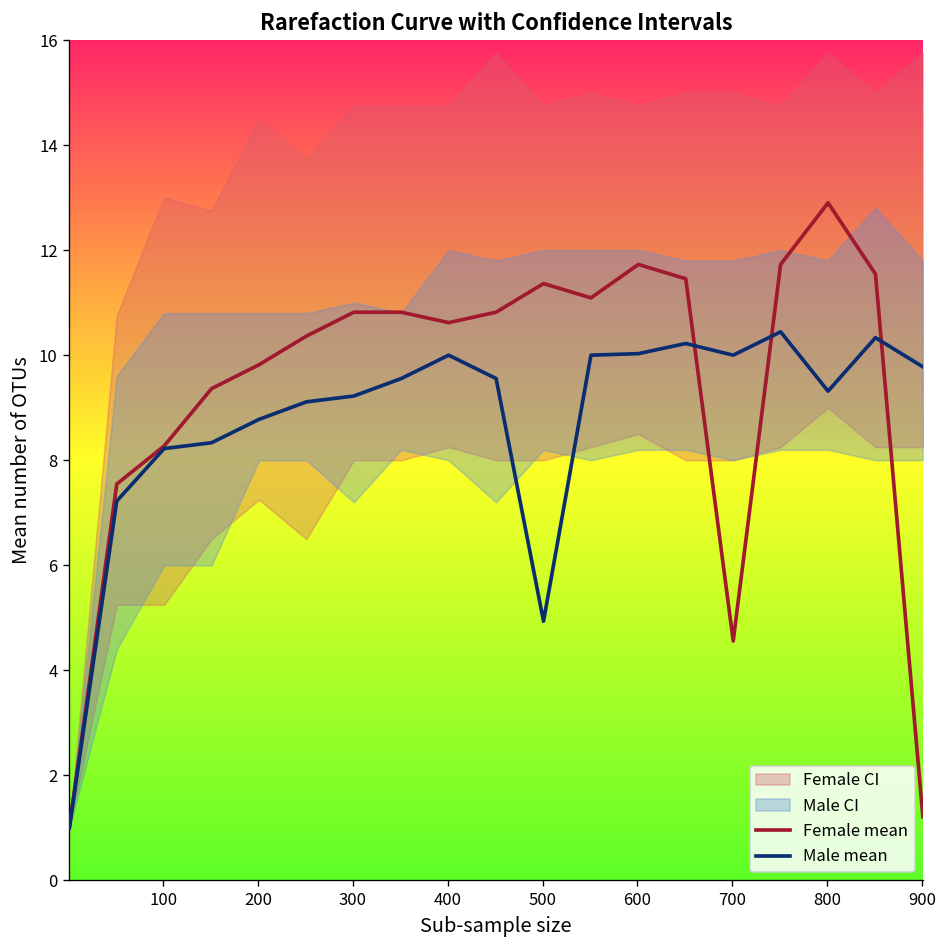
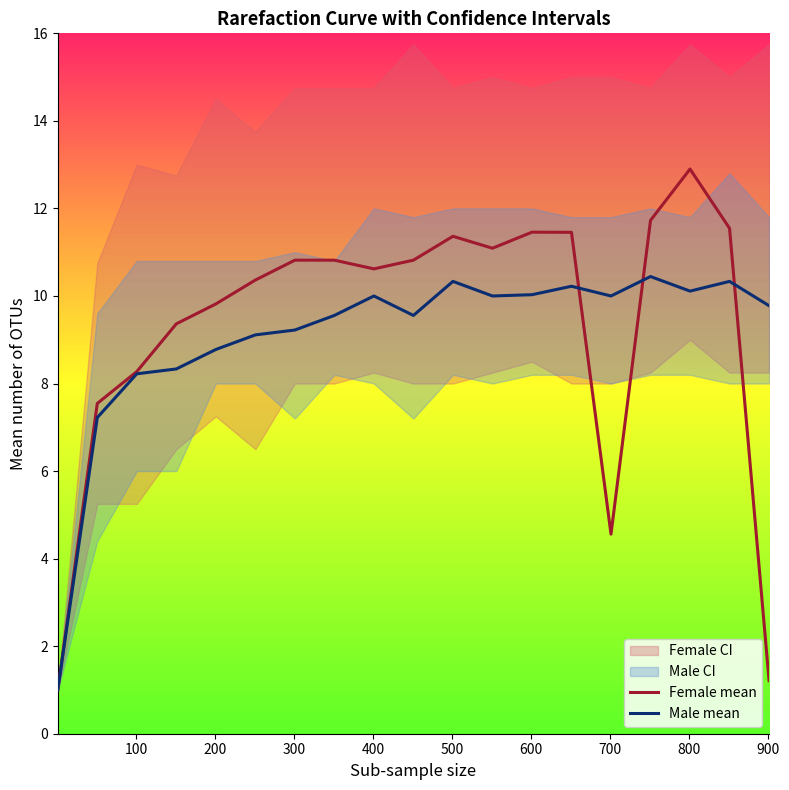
Male mean, 500: 4.9 -> 10.3
Female mean, 600: 11.7 -> 11.5
Male mean, 800: 9.3 -> 10.1
